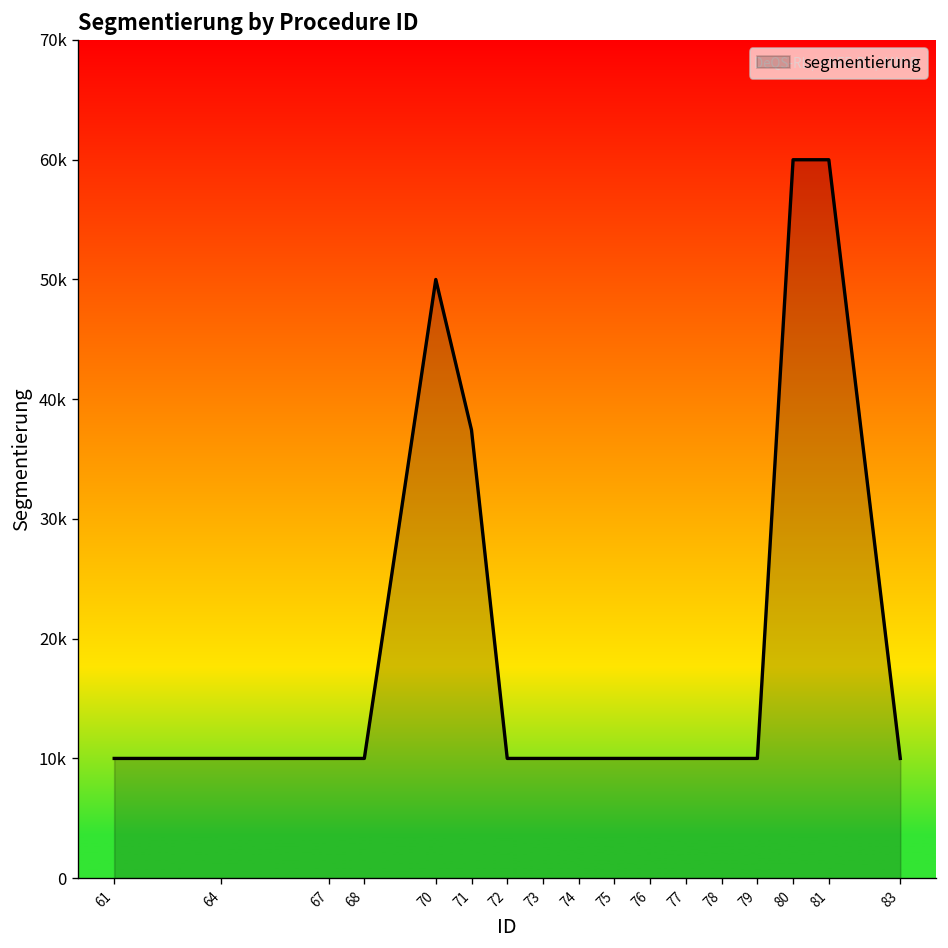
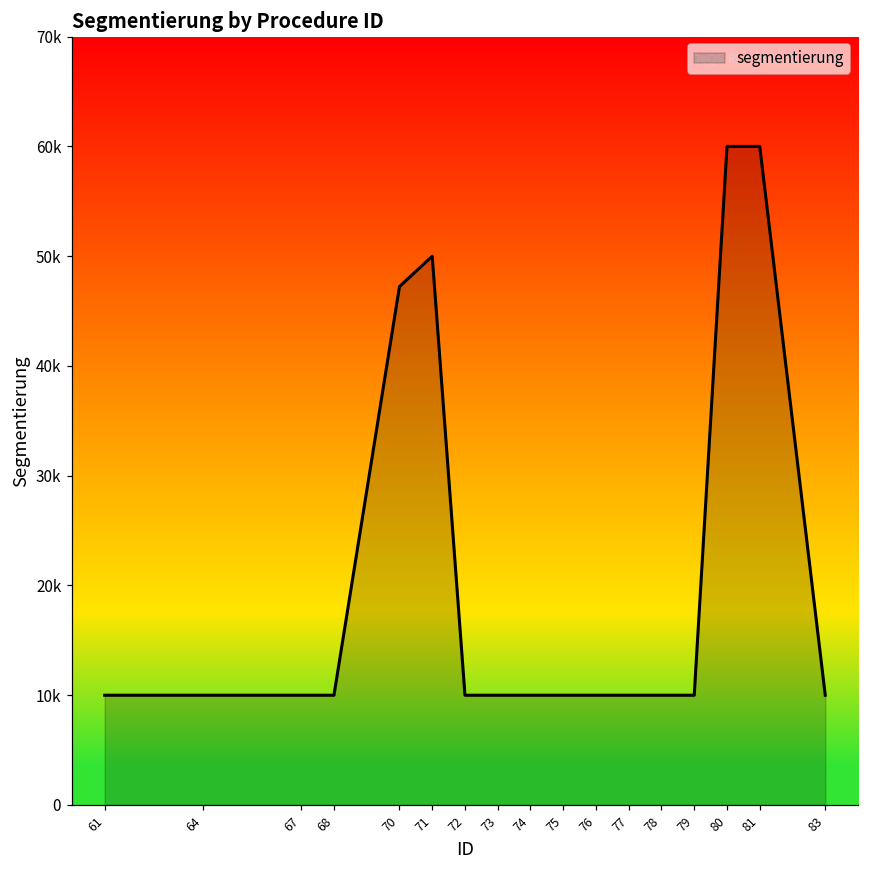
70: 50000 -> 47000
71: 37000 -> 50000
